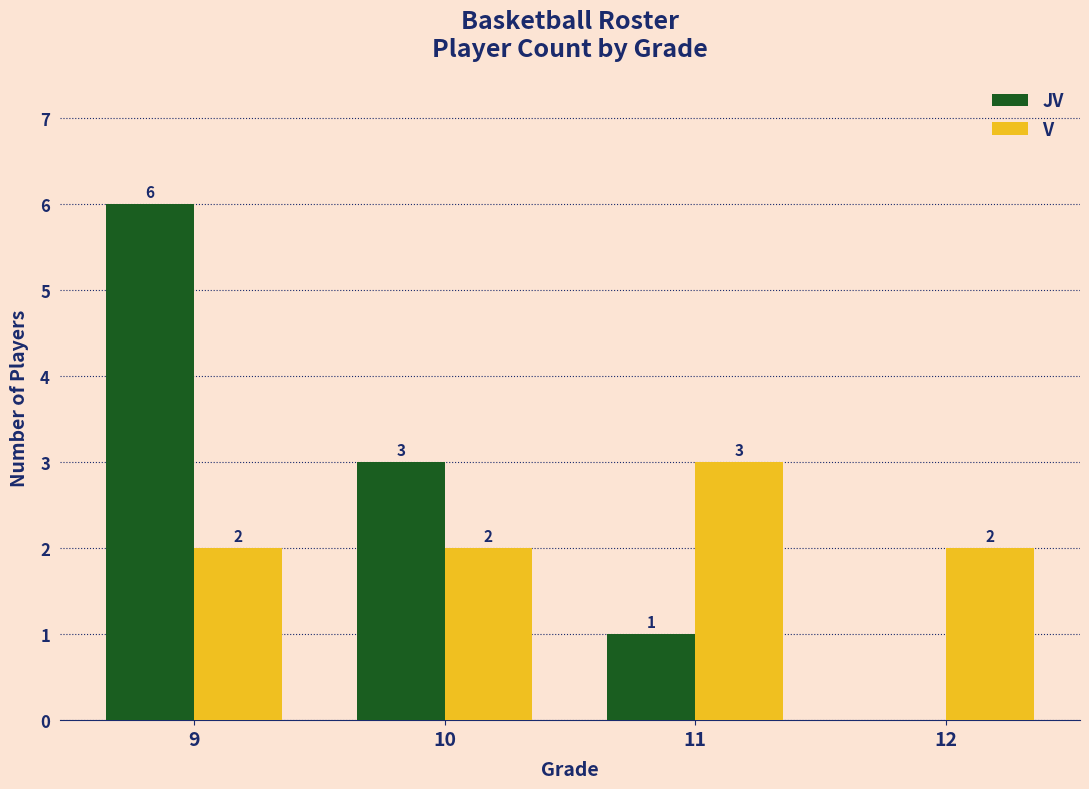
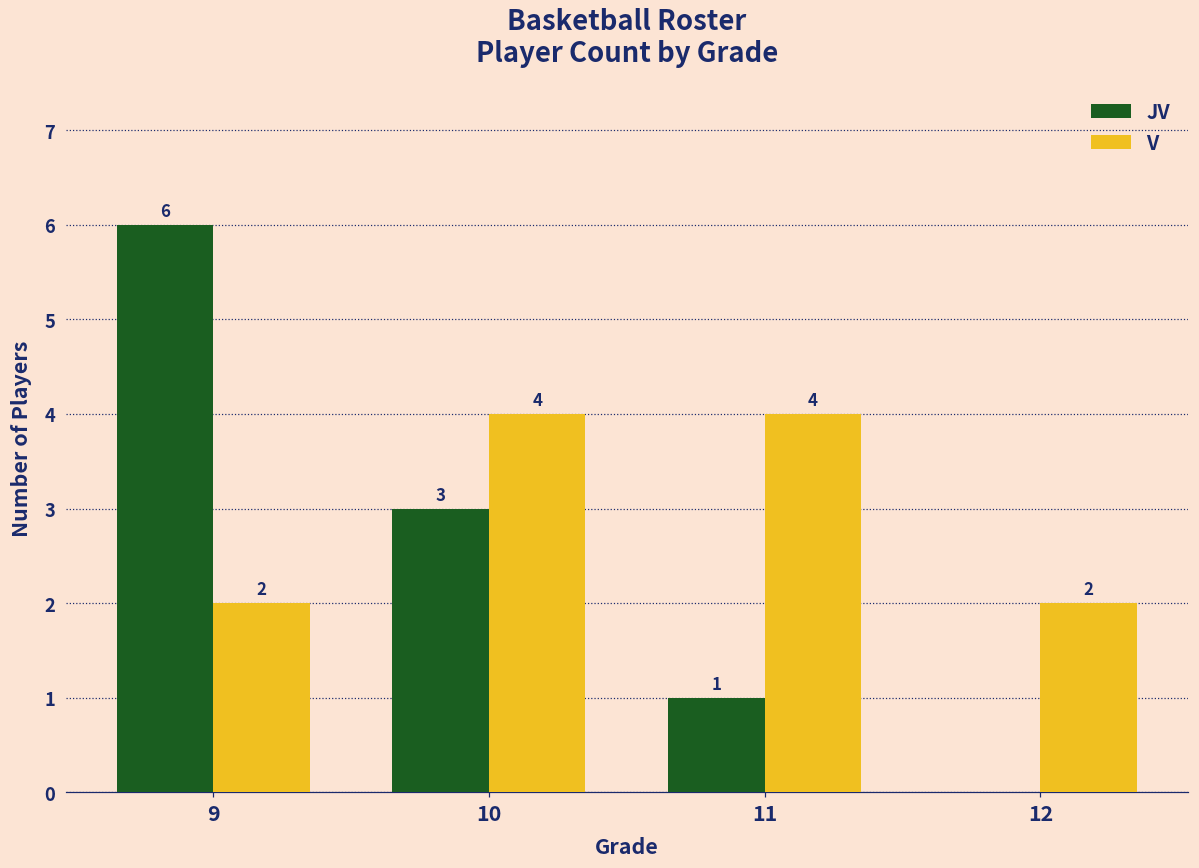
V, 10: 2 -> 4
V, 11: 3 -> 4
